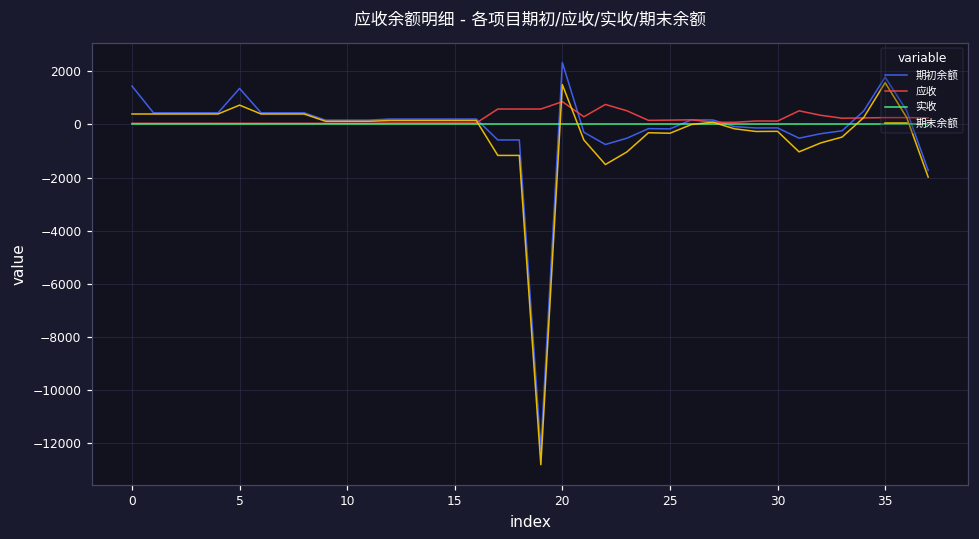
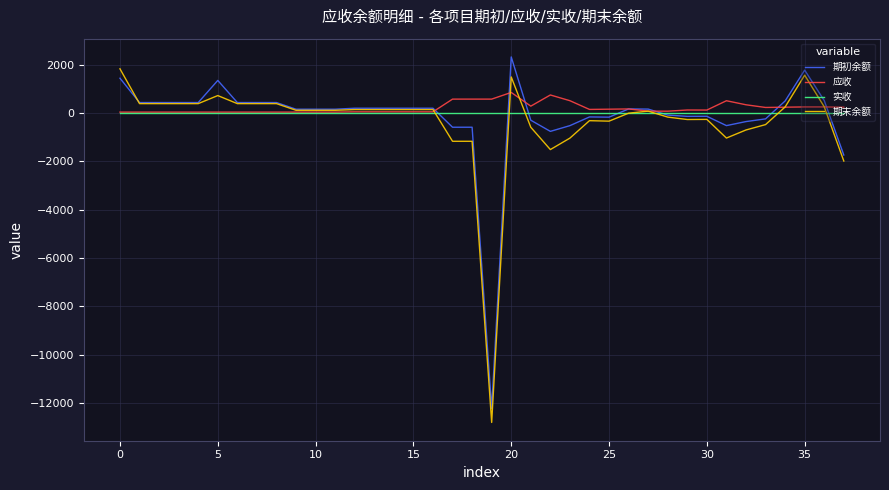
期末余额, 0: 400 -> 1800
